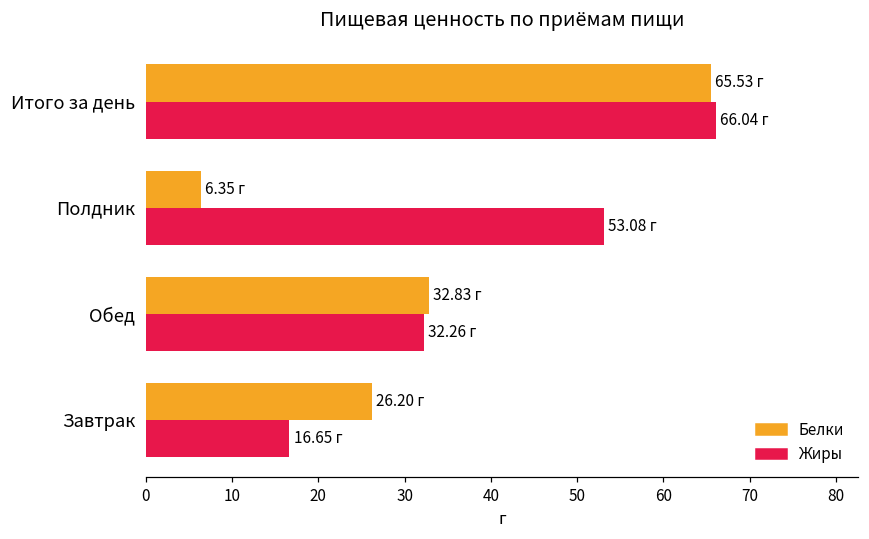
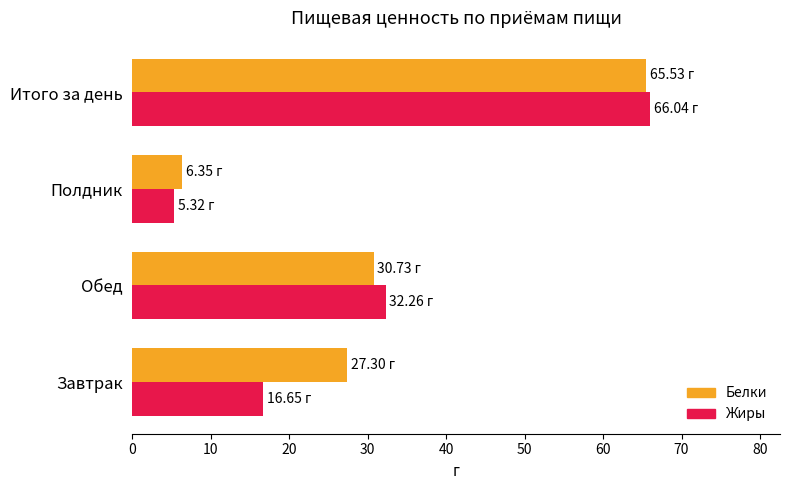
Жиры, Полдник: 53.08 -> 5.32
Белки, Обед: 32.83 -> 30.73
Белки, Завтрак: 26.20 -> 27.30
